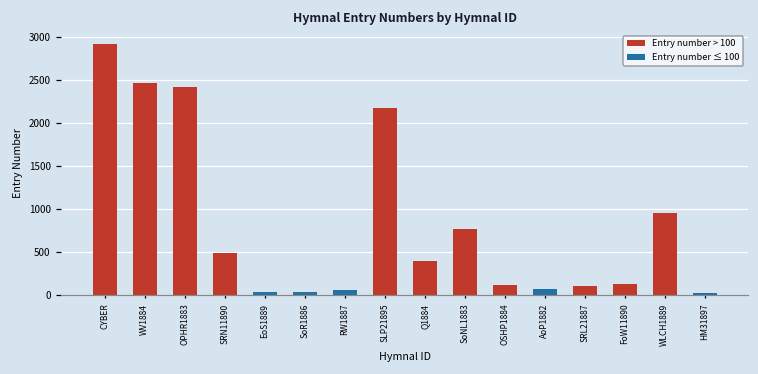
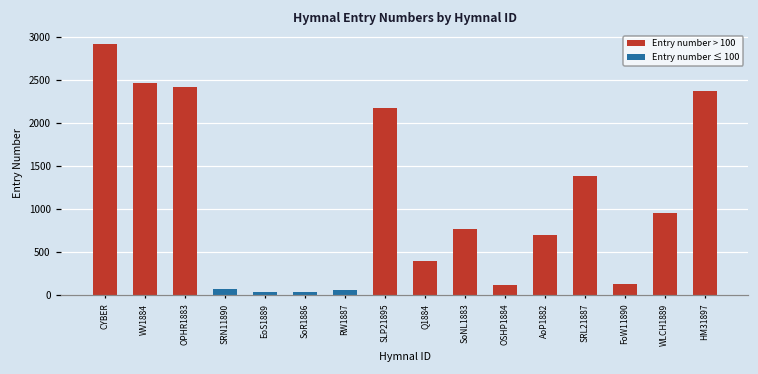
SRN11890: 500 -> 100
AoP1882: 100 -> 700
SRL21887: 100 -> 1400
HM31897: 0 -> 2400
